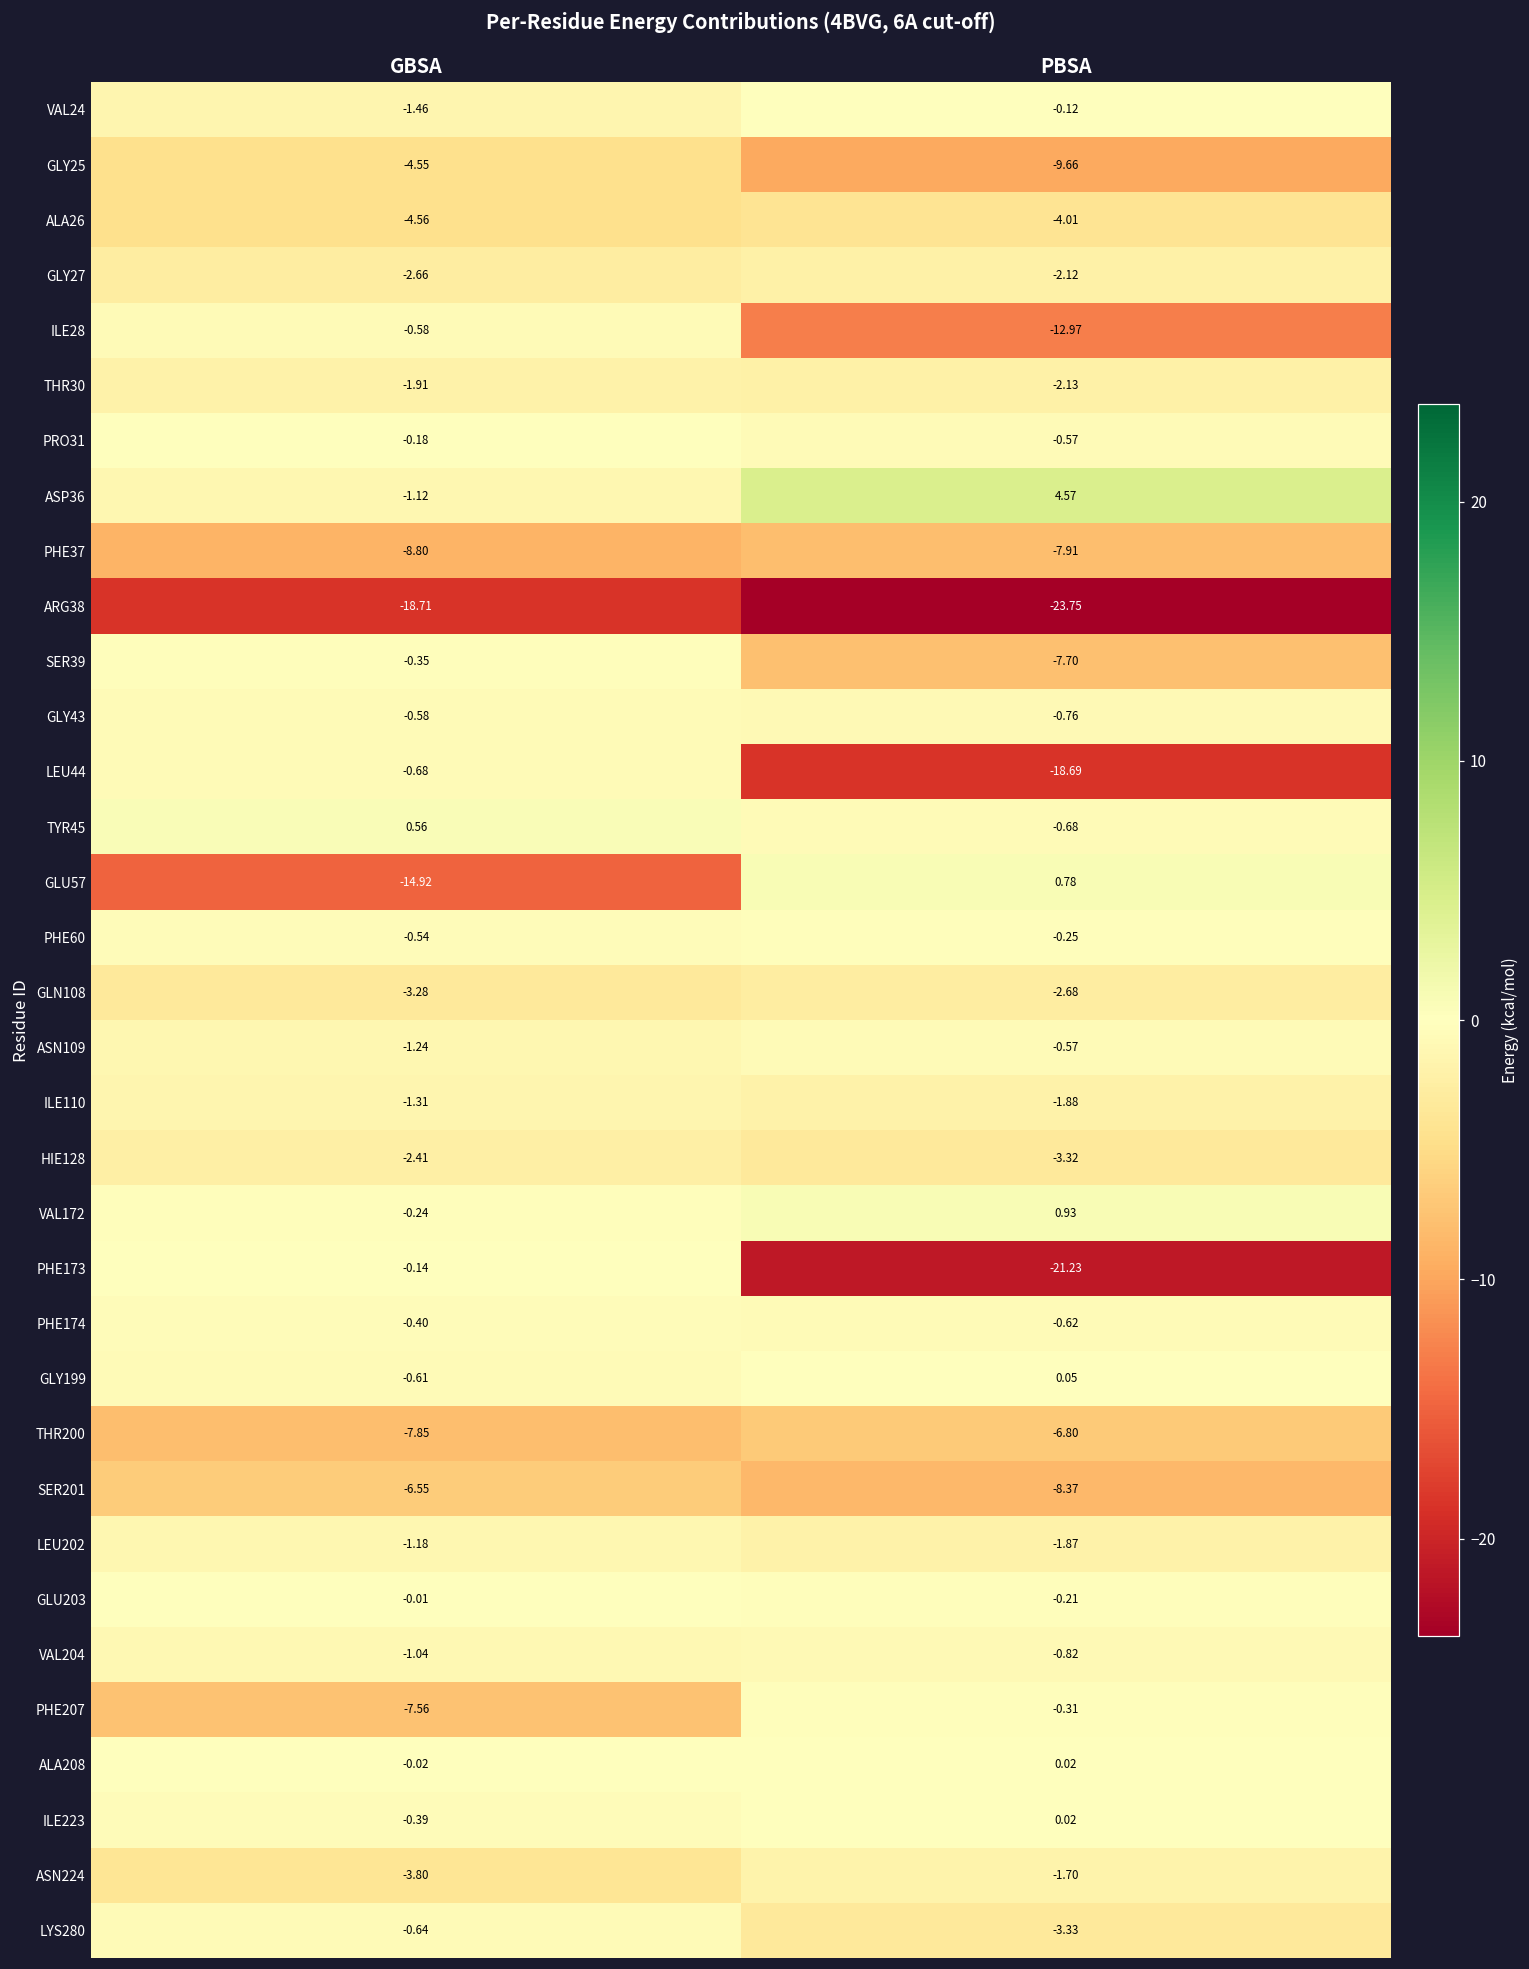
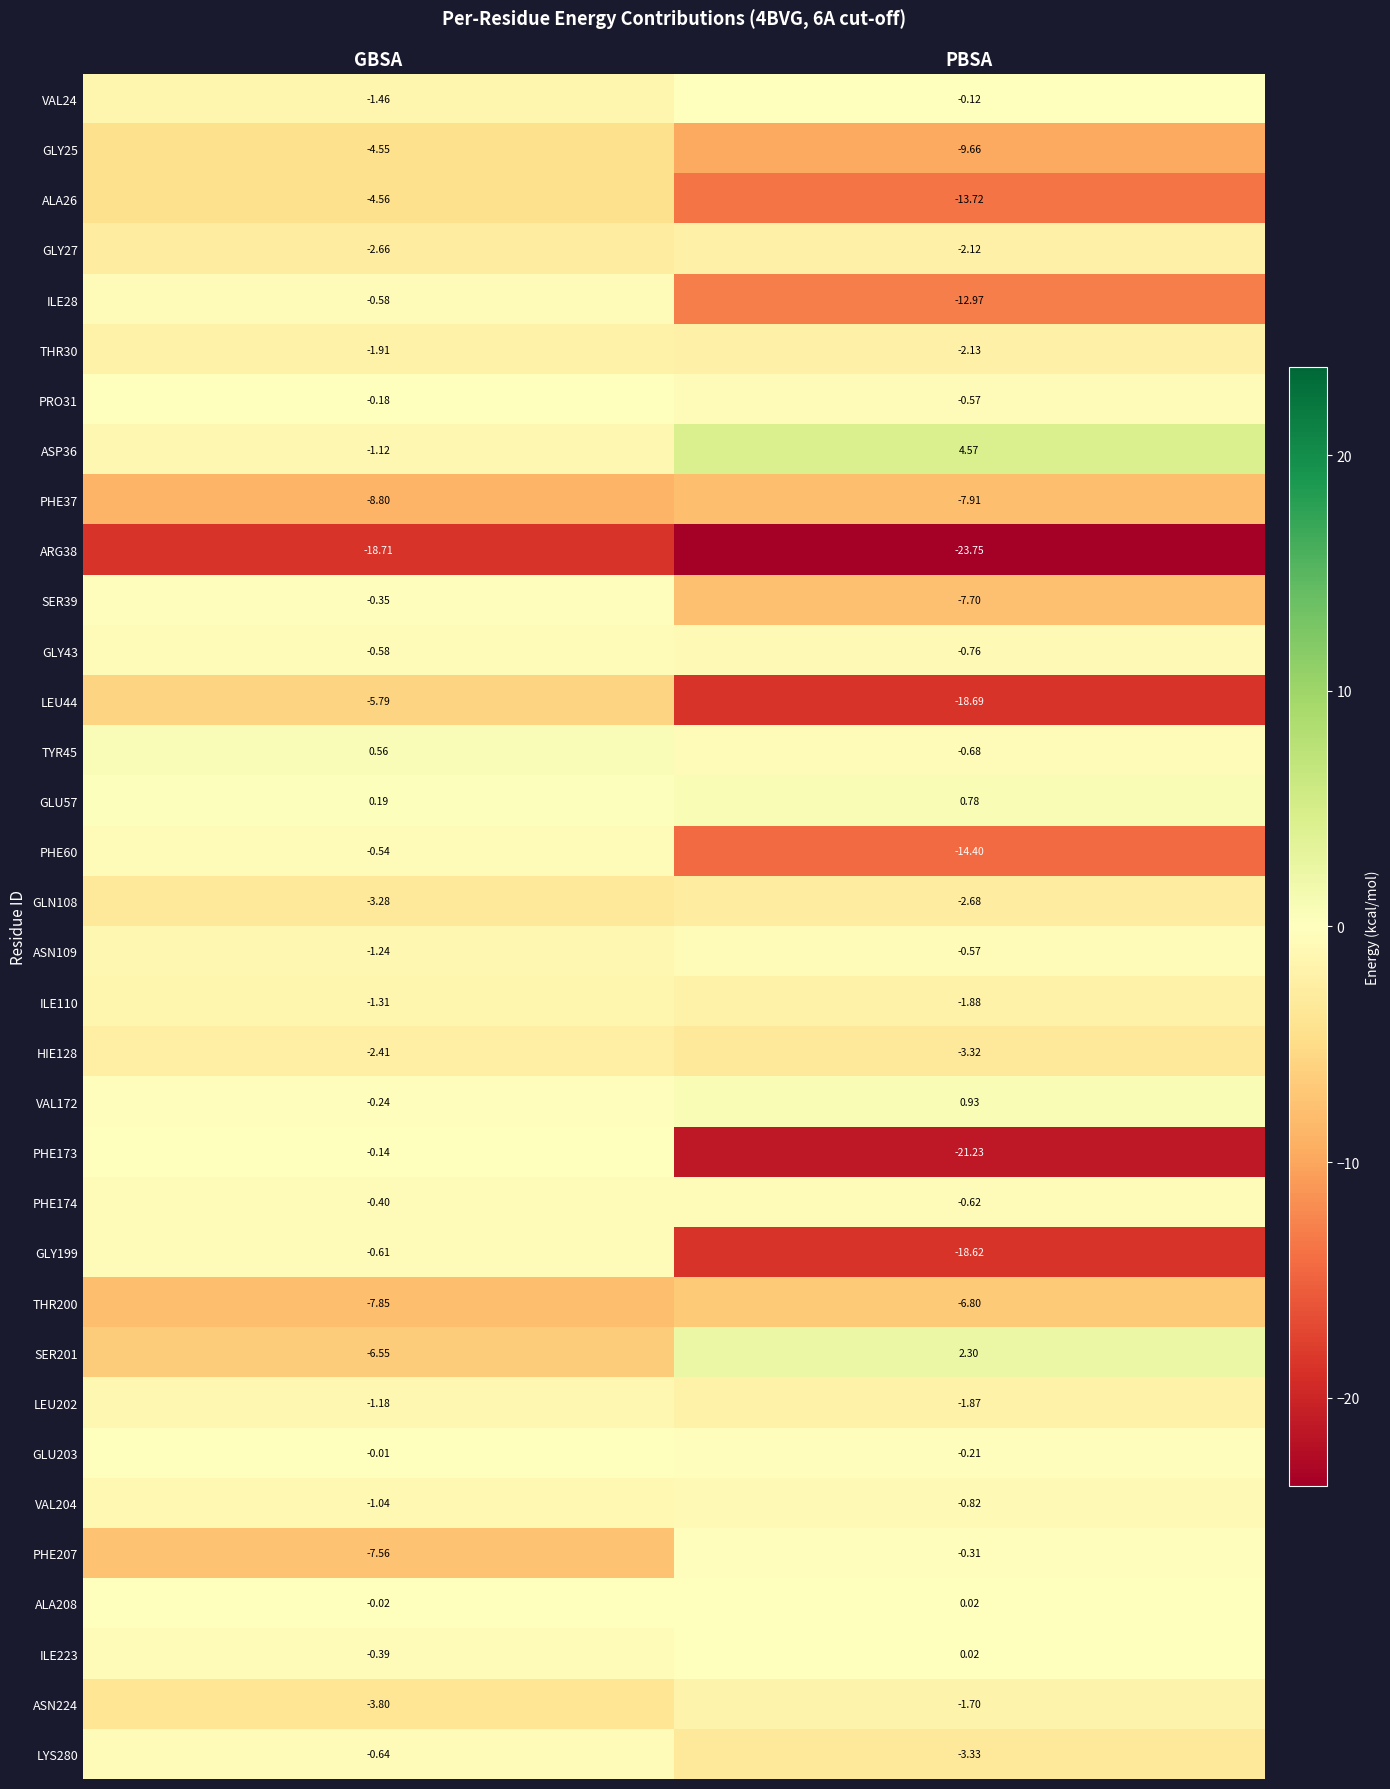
ALA26, PBSA: -4.01 -> -13.72
LEU44, GBSA: -0.68 -> -5.79
GLU57, GBSA: -14.92 -> 0.19
PHE60, PBSA: -0.25 -> -14.40
GLY199, PBSA: 0.05 -> -18.62
SER201, PBSA: -8.37 -> 2.30
